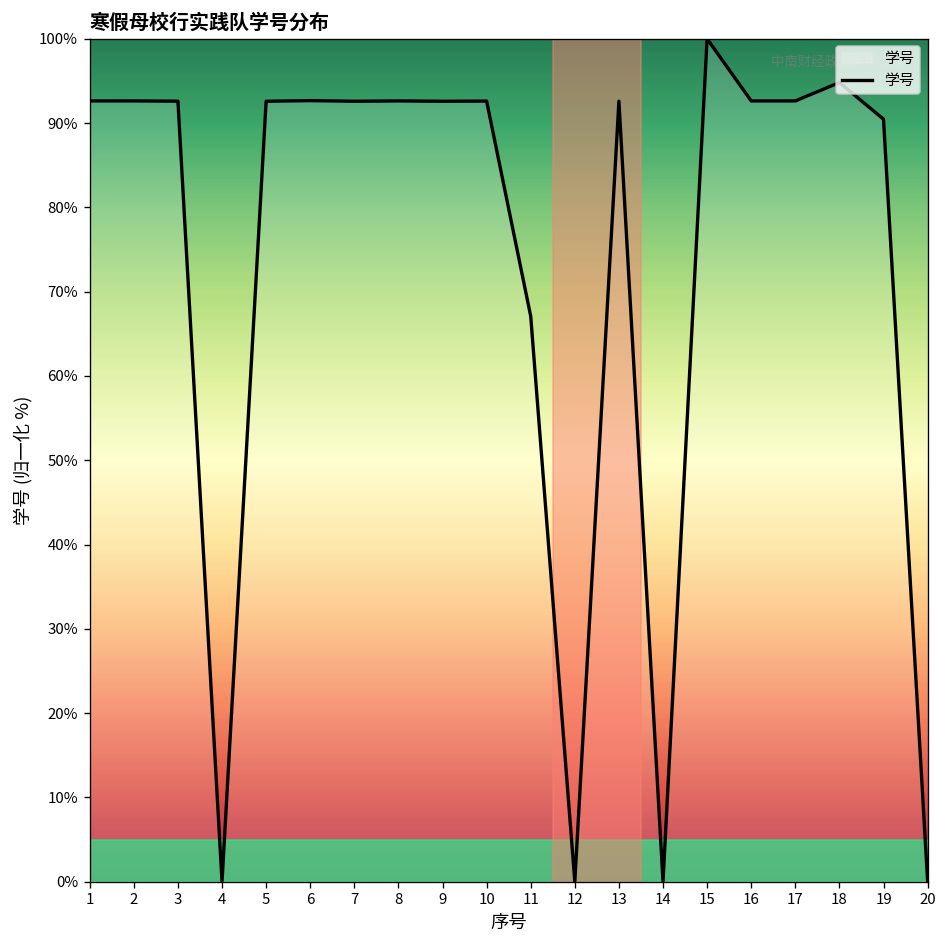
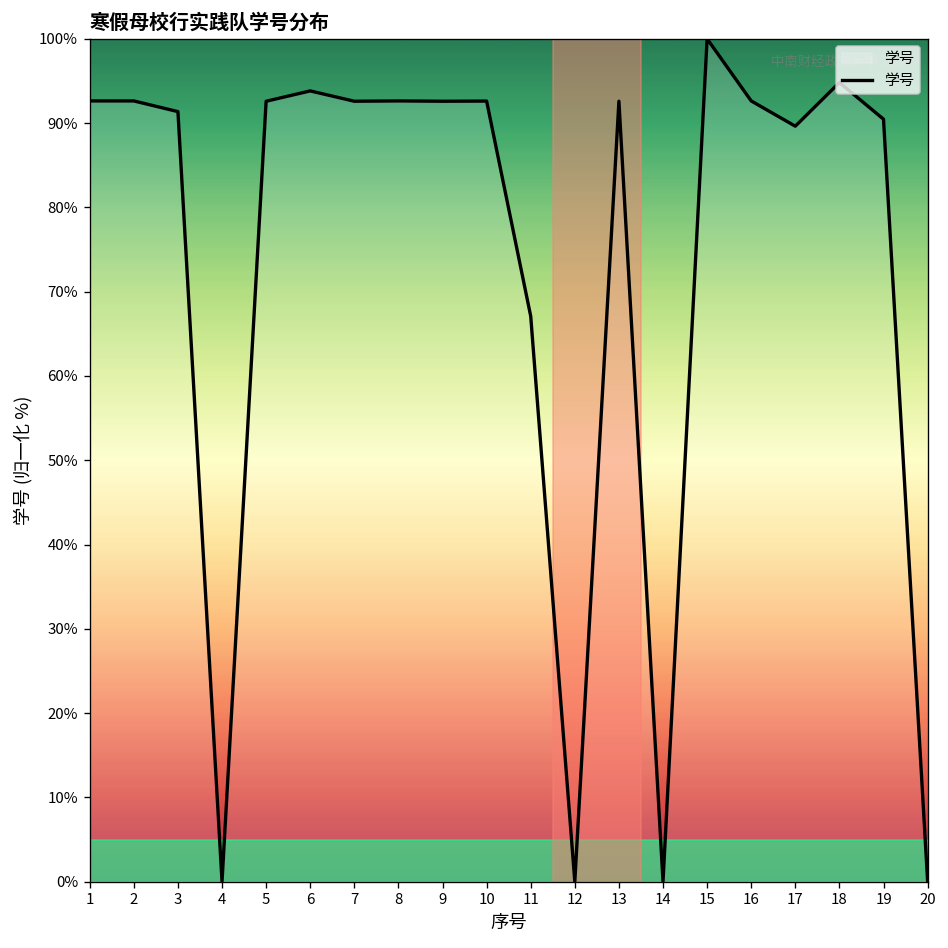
3: 93% -> 91%
6: 93% -> 94%
17: 93% -> 90%
